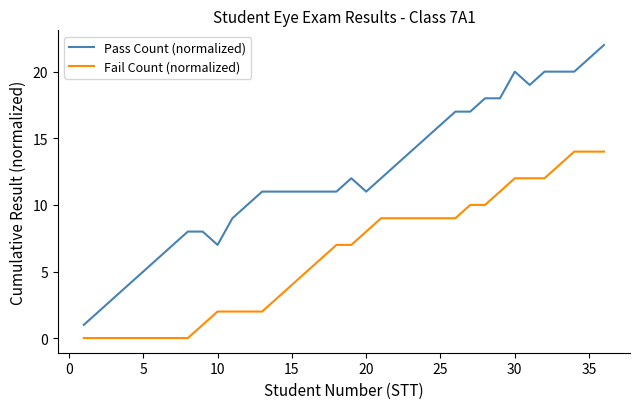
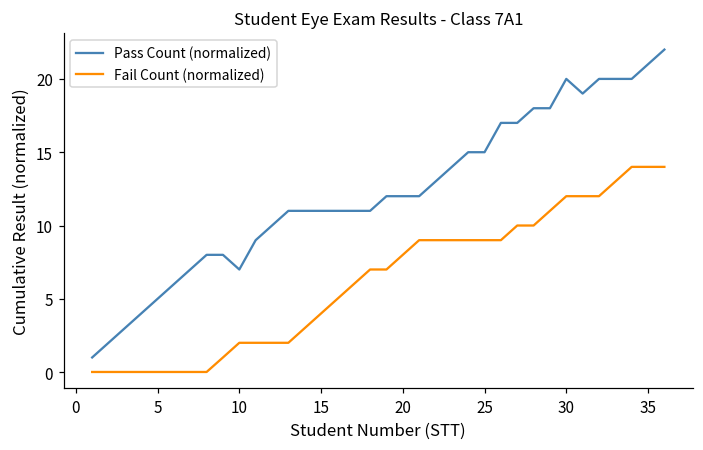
Pass Count (normalized), 20: 11 -> 12
Pass Count (normalized), 25: 16 -> 15
